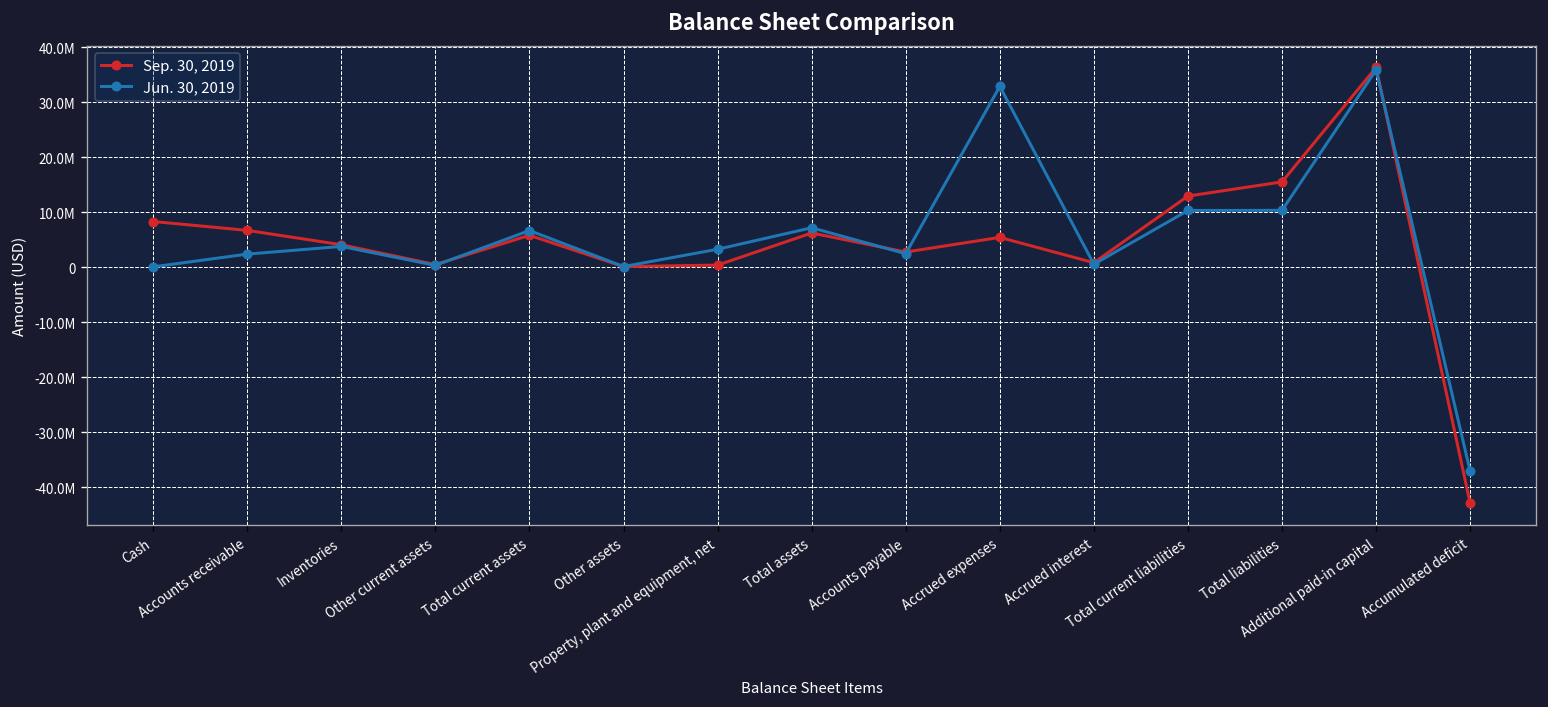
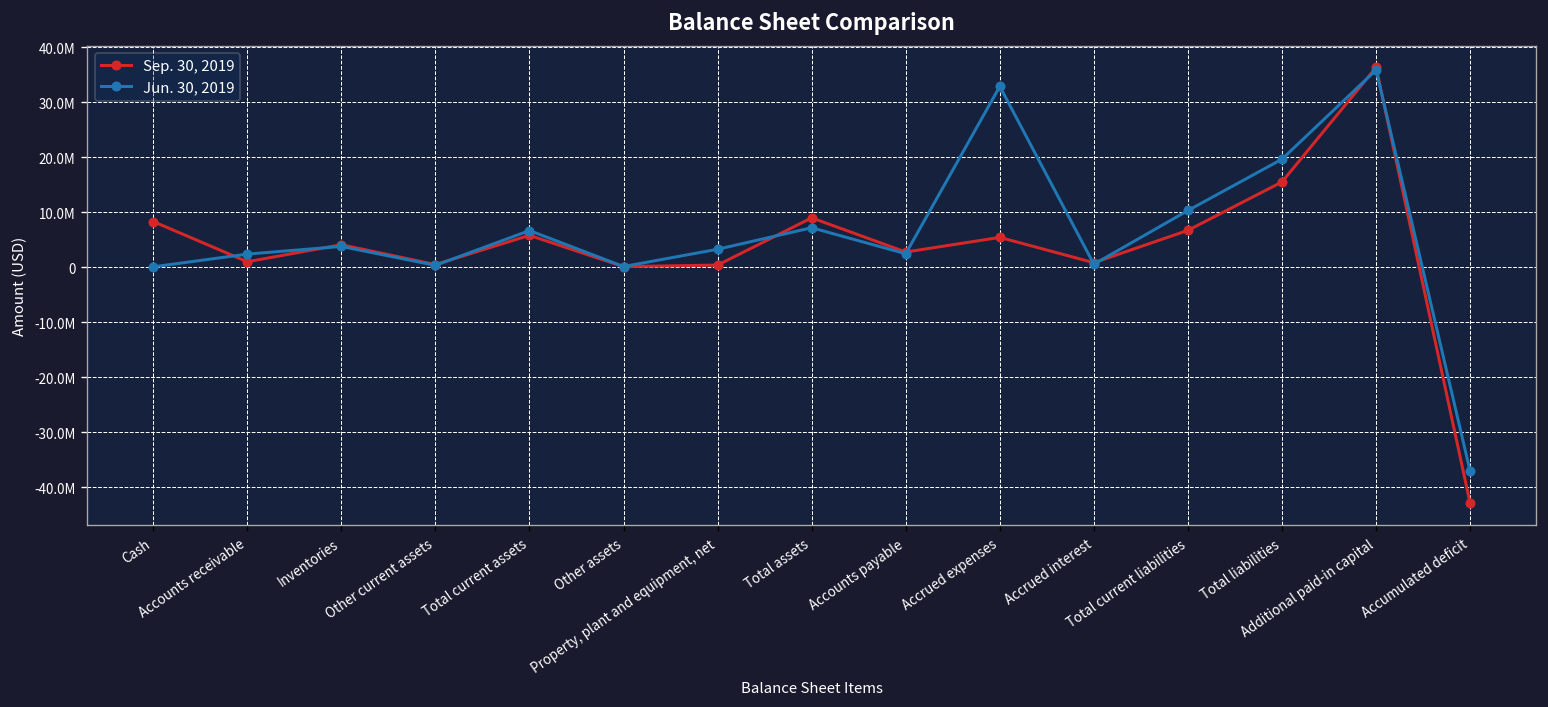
Sep. 30, 2019, Accounts receivable: 7000000 -> 1000000
Sep. 30, 2019, Total assets: 6000000 -> 9000000
Sep. 30, 2019, Total current liabilities: 13000000 -> 7000000
Jun. 30, 2019, Total liabilities: 10000000 -> 20000000
